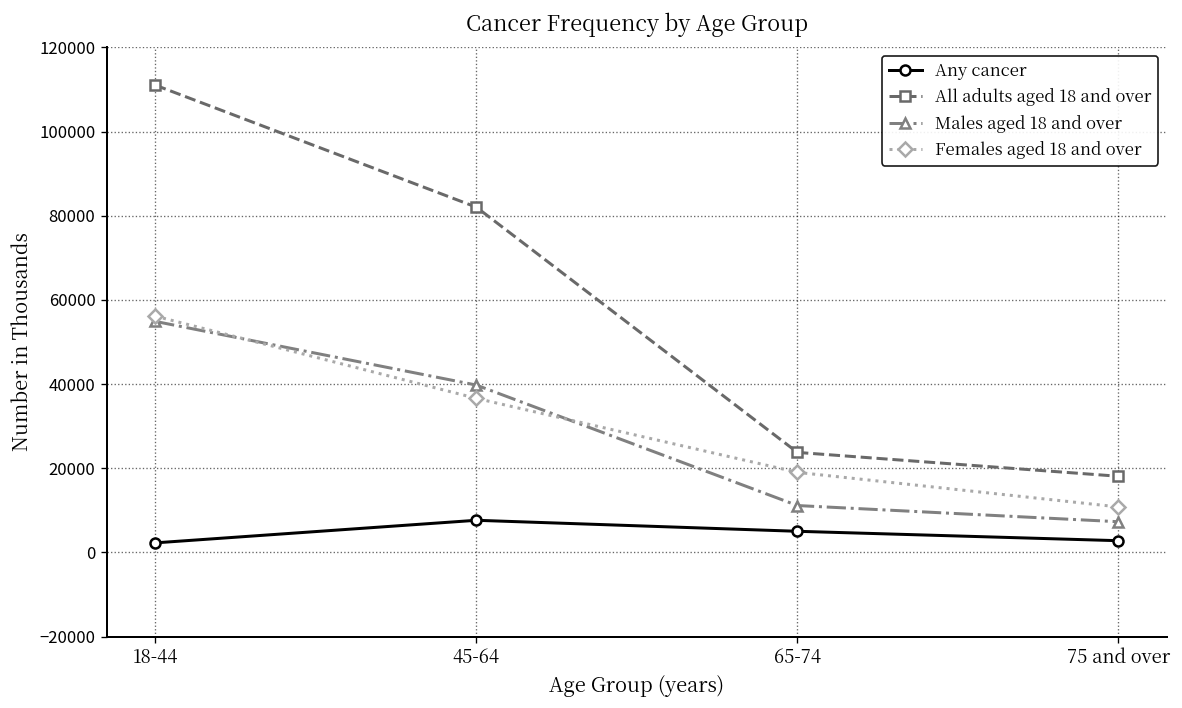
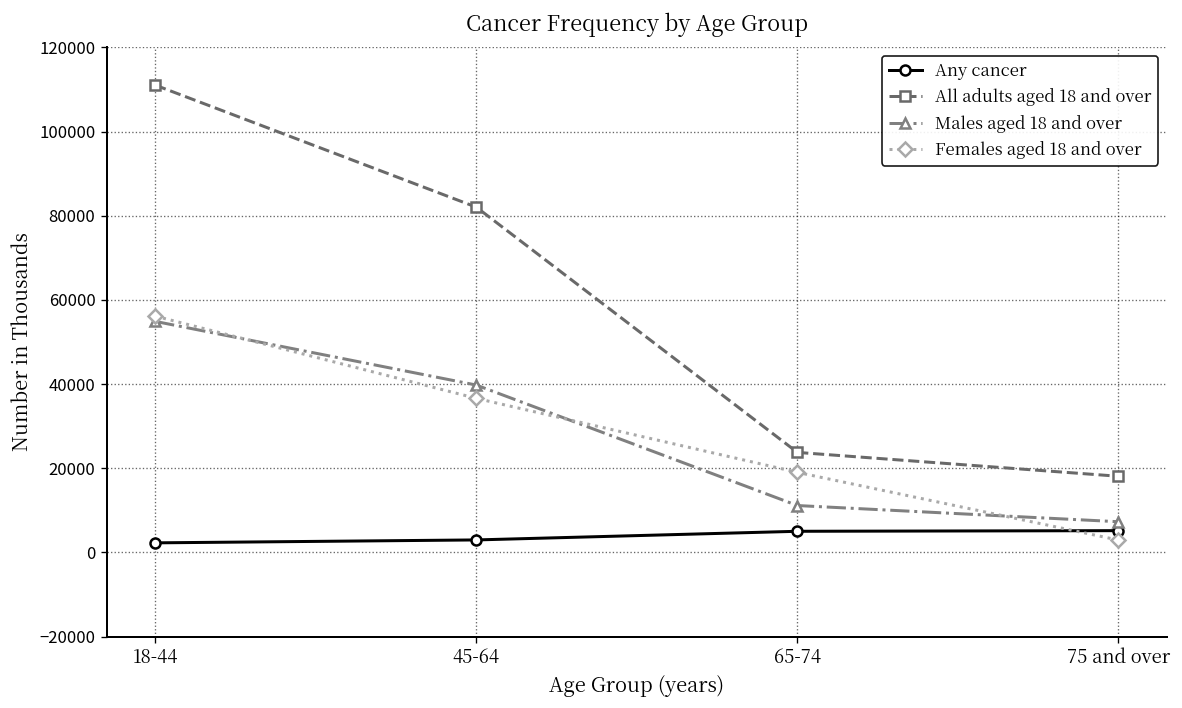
Any cancer, 45-64: 8000 -> 3000
Any cancer, 75 and over: 3000 -> 5000
Females aged 18 and over, 75 and over: 11000 -> 3000
